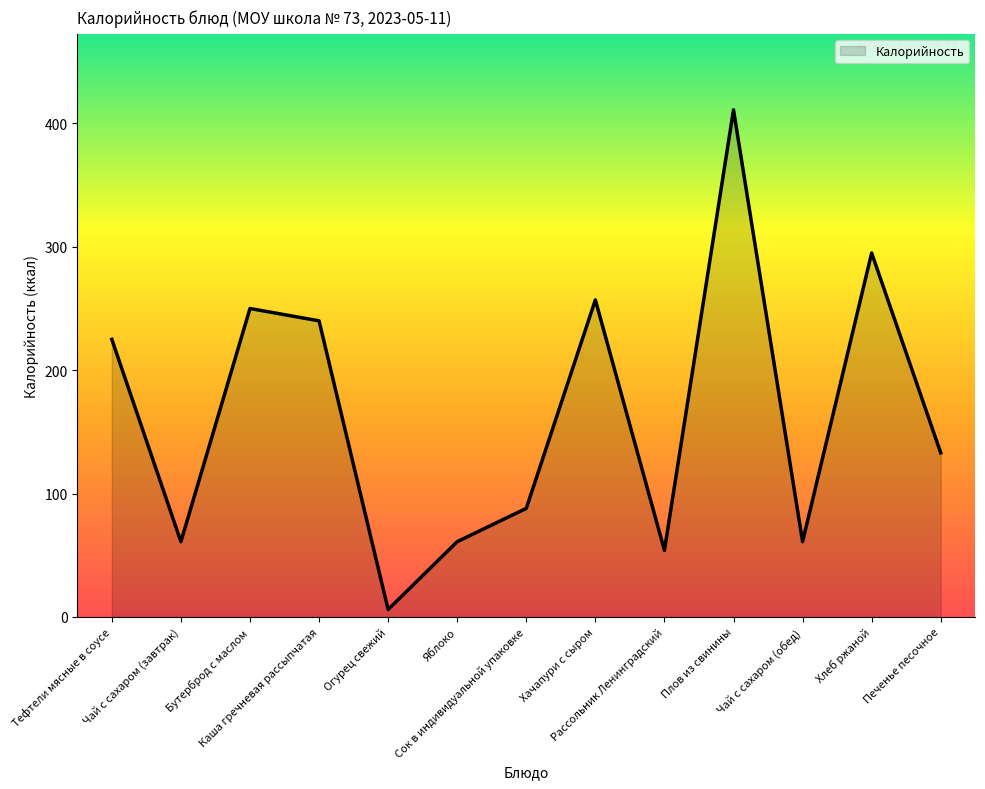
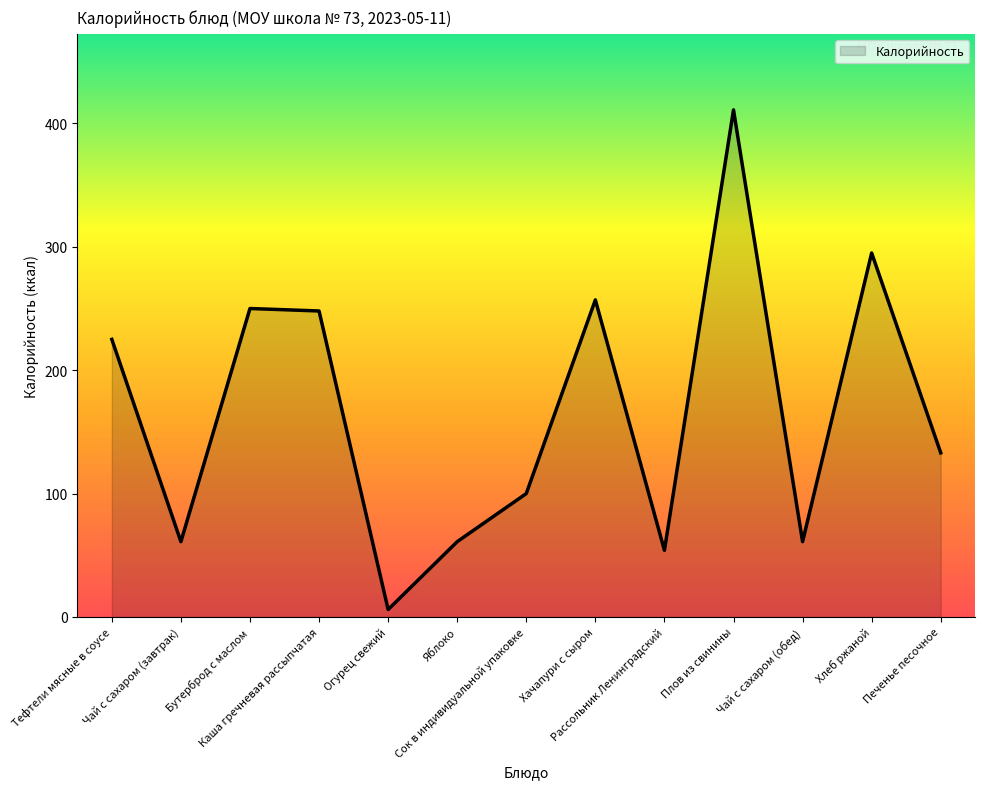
Каша гречневая рассыпчатая: 240 -> 248
Сок в индивидуальной упаковке: 88 -> 100
